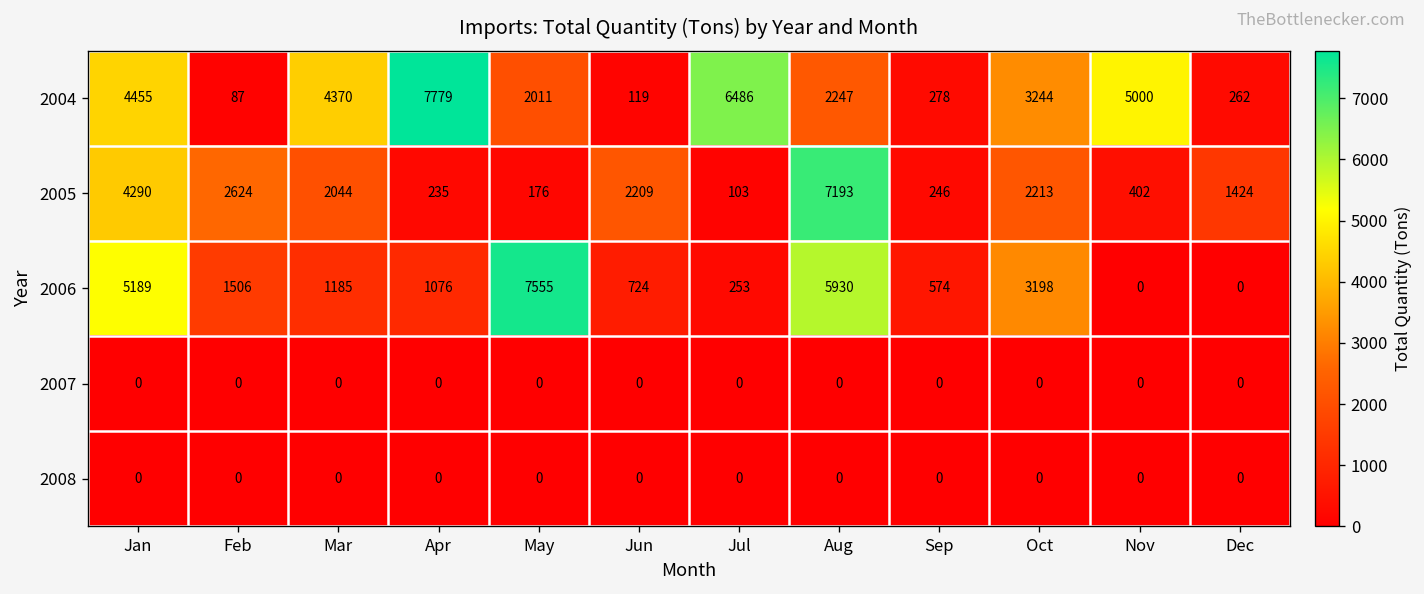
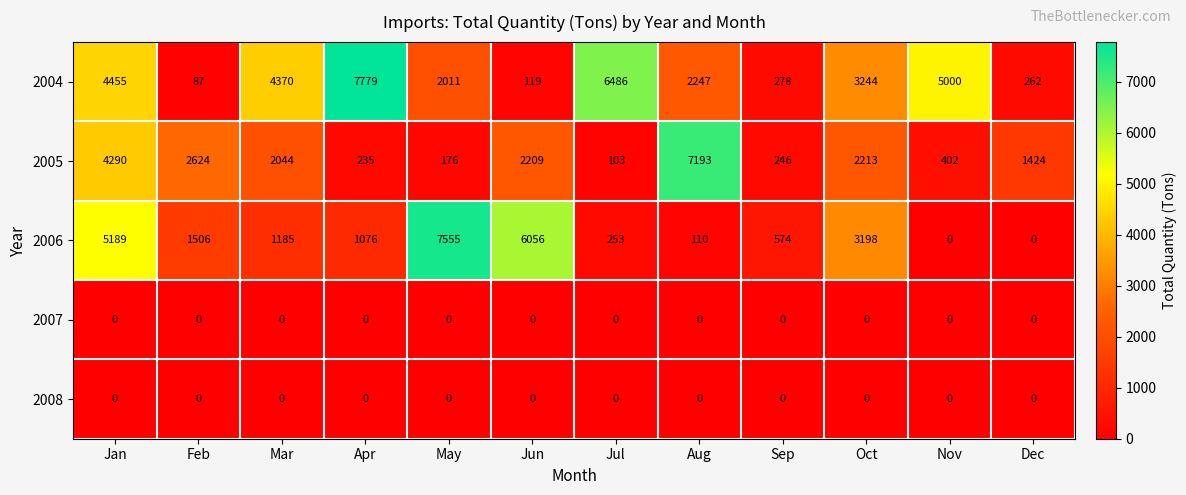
2006, Jun: 724 -> 6056
2006, Aug: 5930 -> 110
